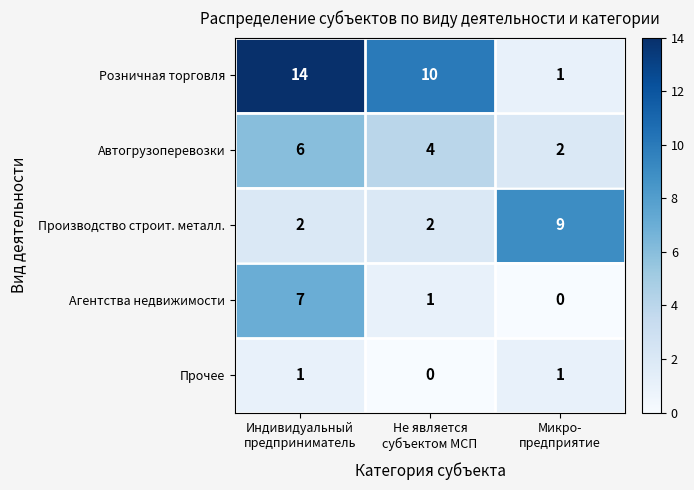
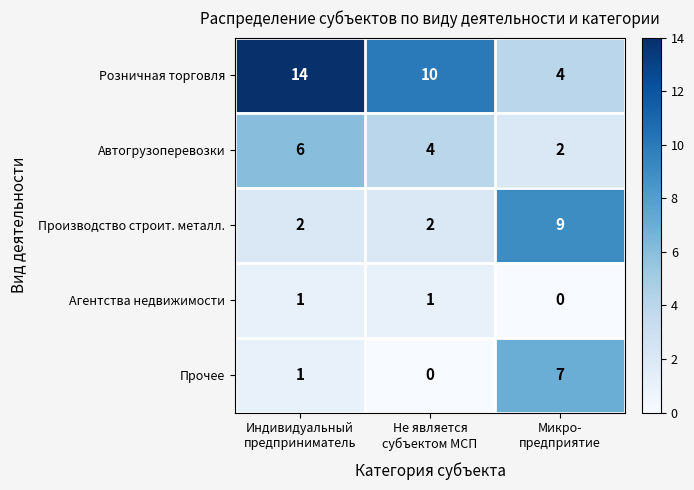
Розничная торговля, Микро- предприятие: 1 -> 4
Агентства недвижимости, Индивидуальный предприниматель: 7 -> 1
Прочее, Микро- предприятие: 1 -> 7
